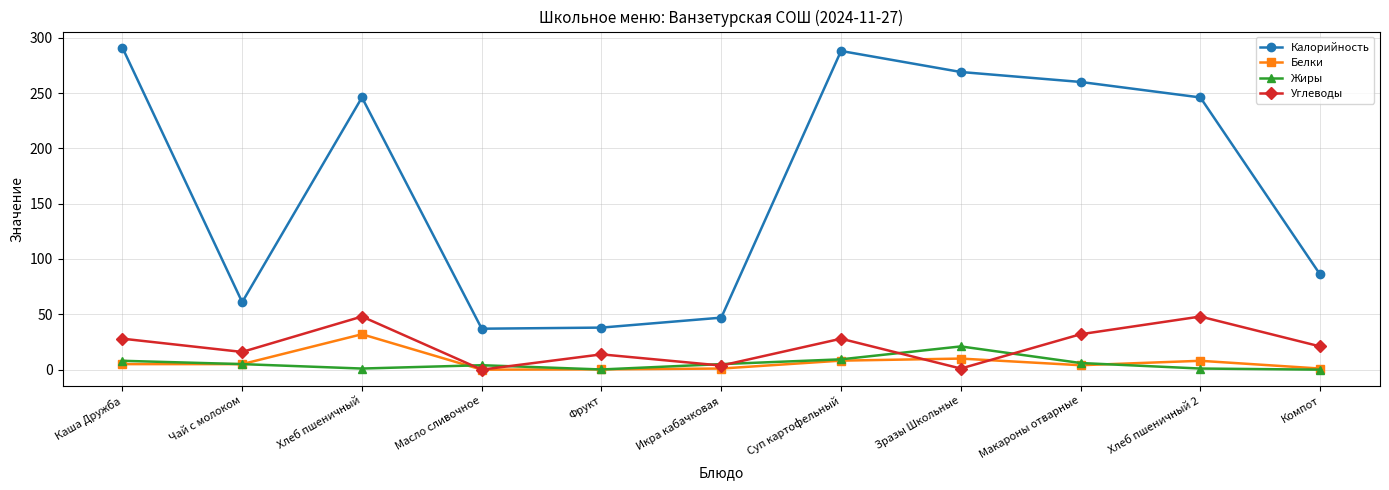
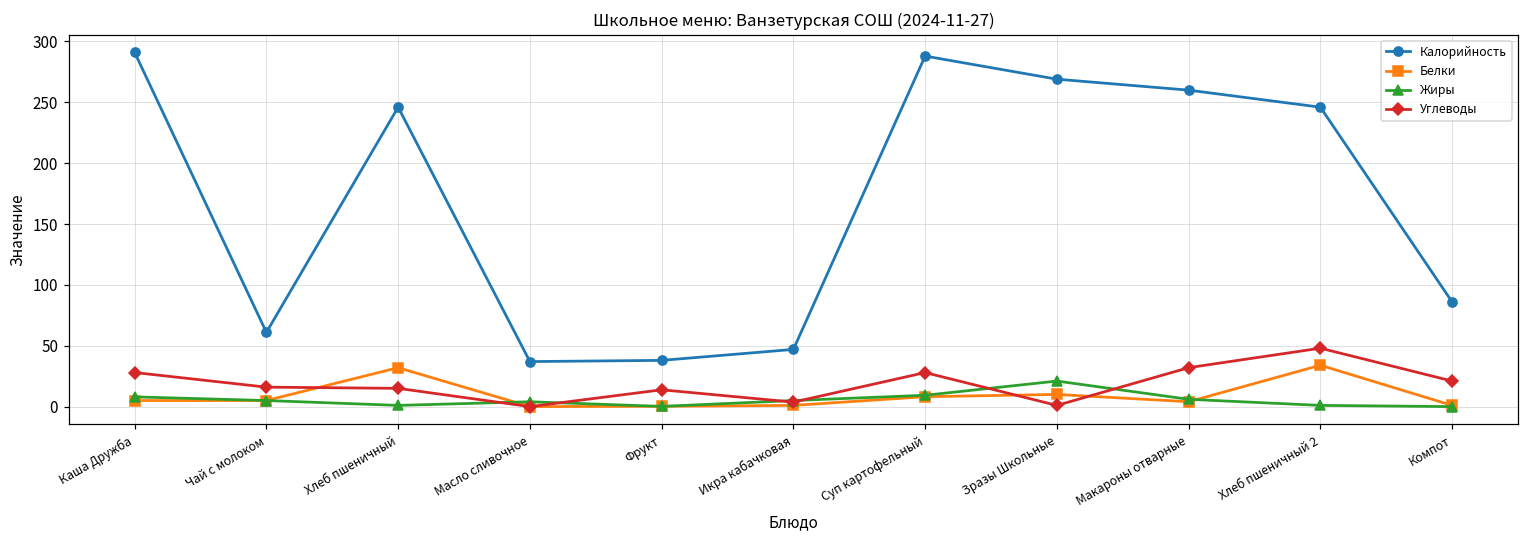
Углеводы, Хлеб пшеничный: 48 -> 15
Белки, Хлеб пшеничный 2: 8 -> 34
